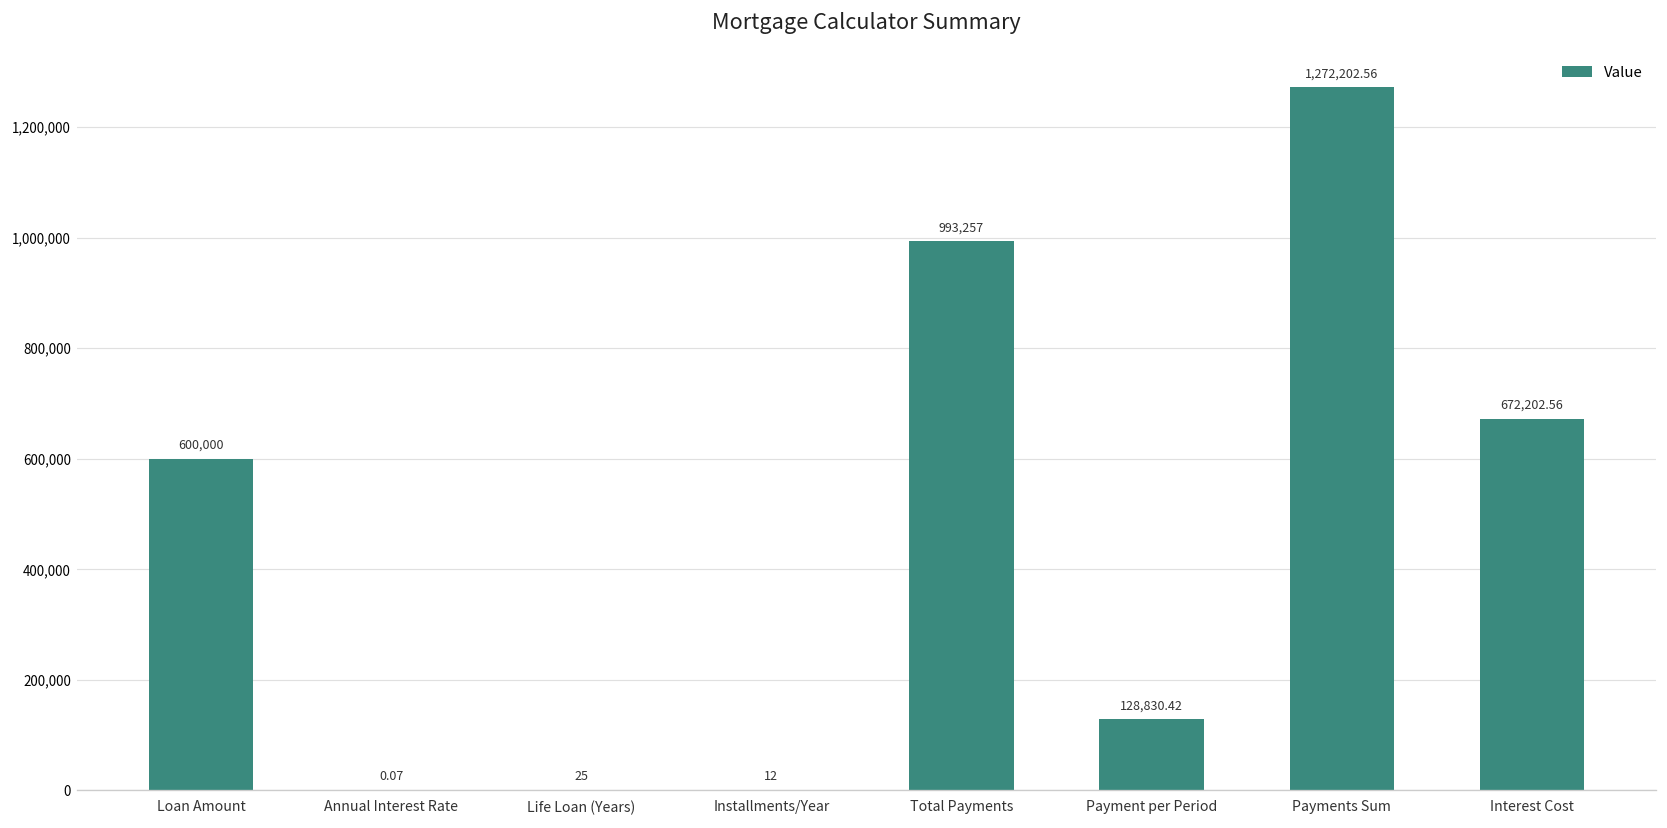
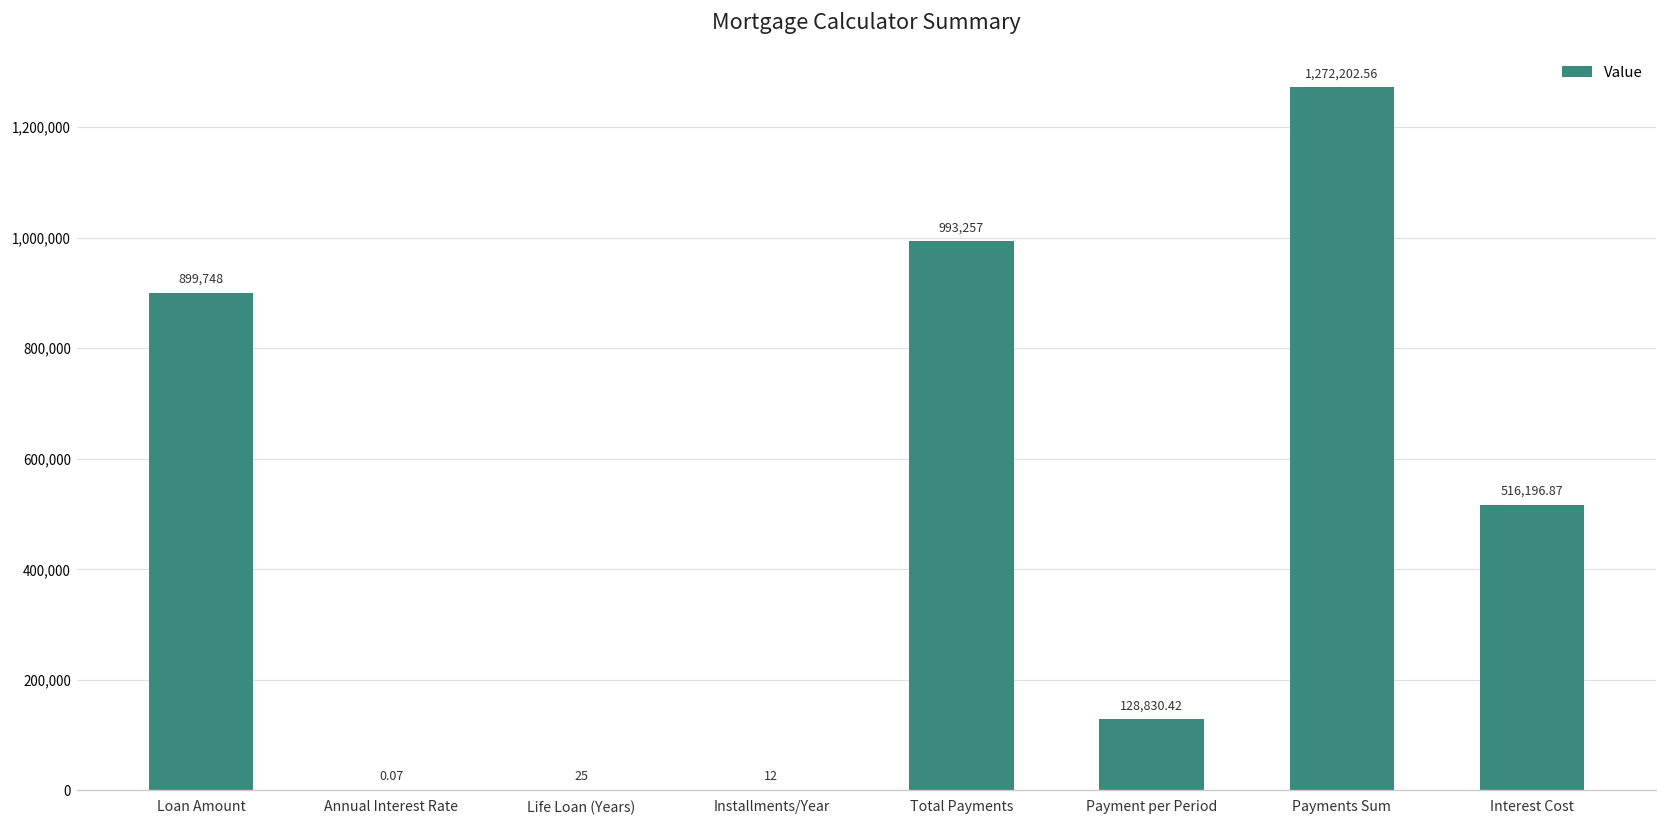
Loan Amount: 600,000 -> 899,748
Interest Cost: 672,202.56 -> 516,196.87
